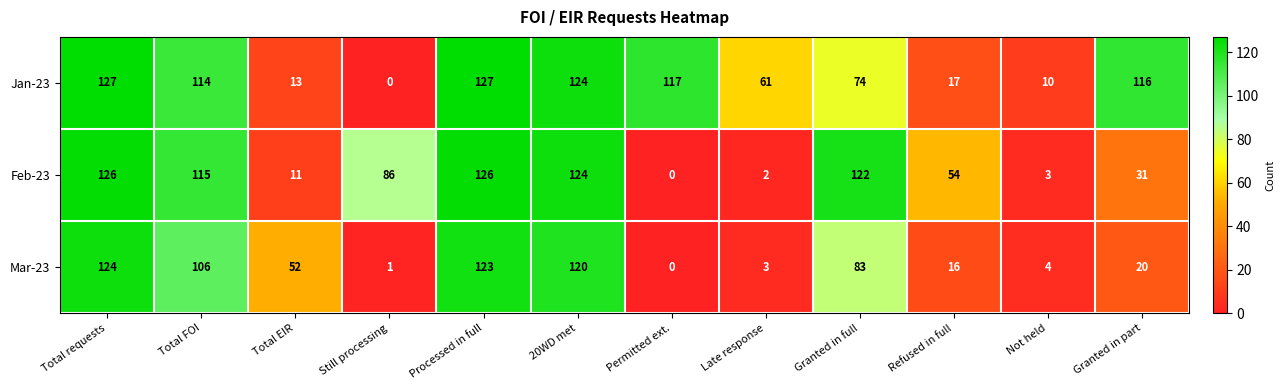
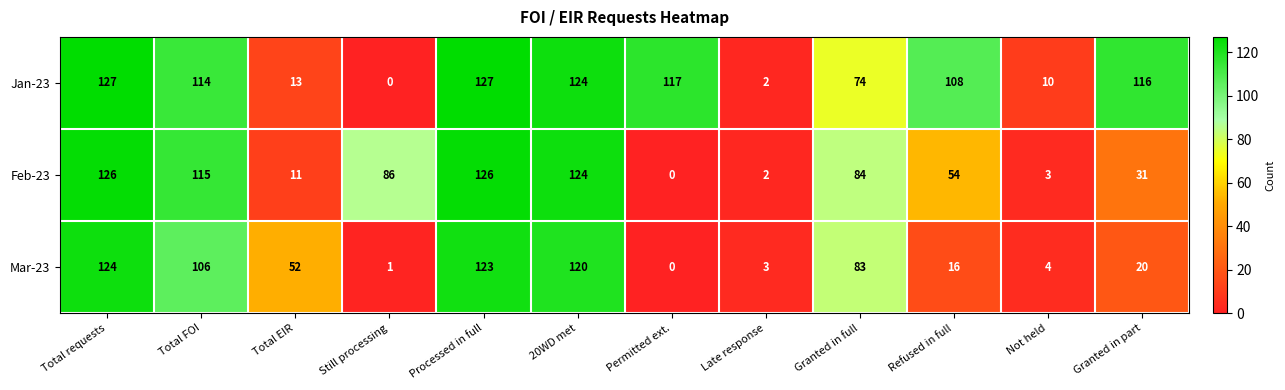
Jan-23, Late response: 61 -> 2
Jan-23, Refused in full: 17 -> 108
Feb-23, Granted in full: 122 -> 84
